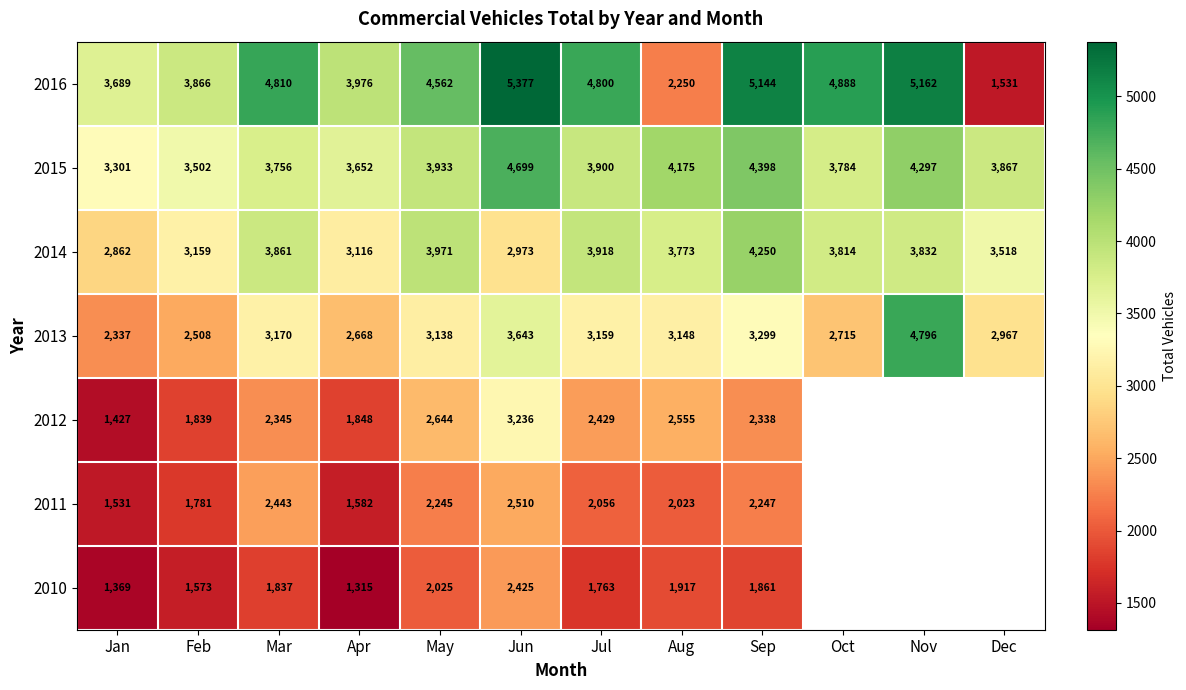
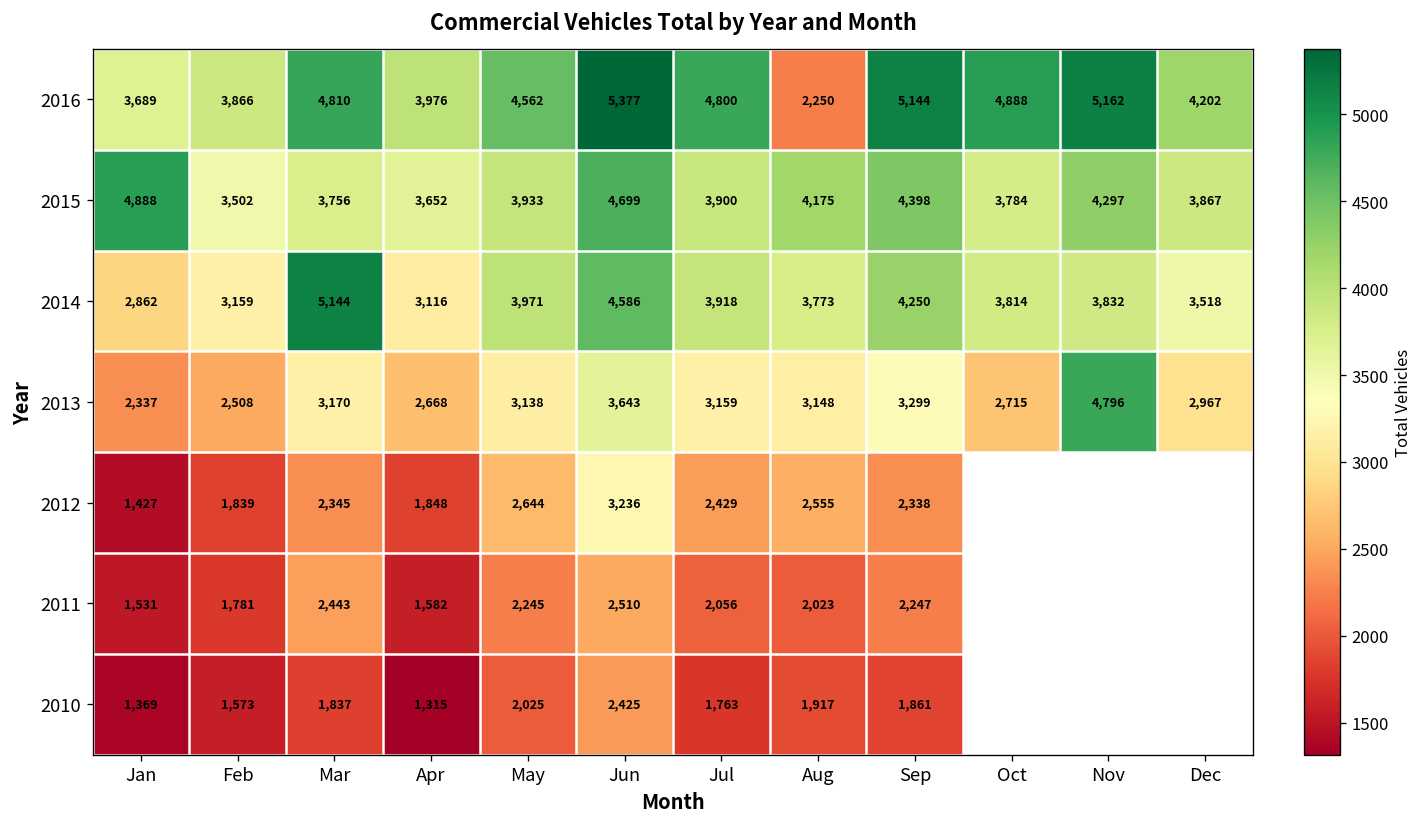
2016, Dec: 1,531 -> 4,202
2015, Jan: 3,301 -> 4,888
2014, Mar: 3,861 -> 5,144
2014, Jun: 2,973 -> 4,586
